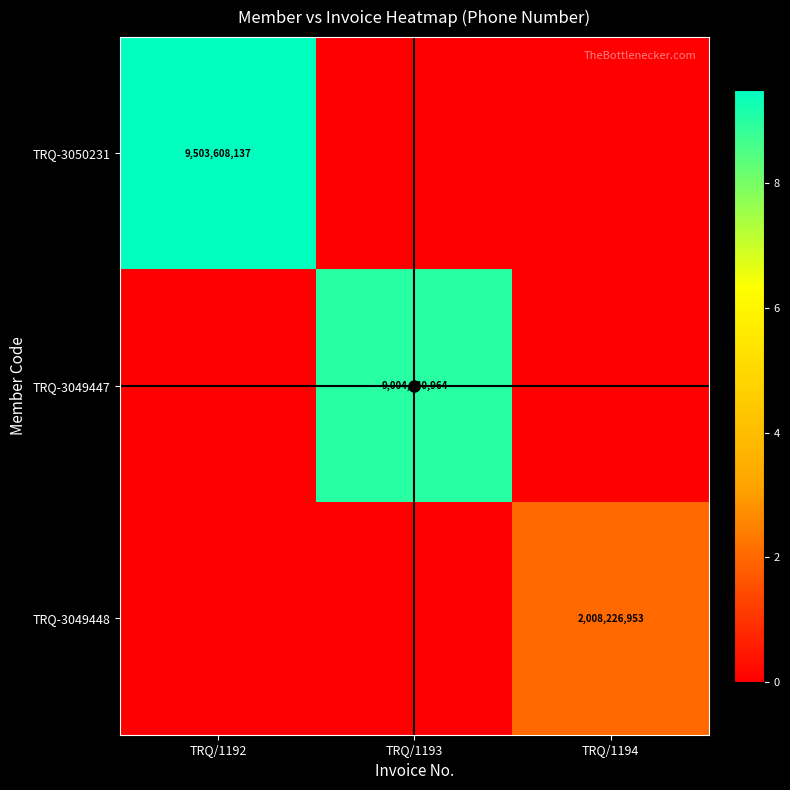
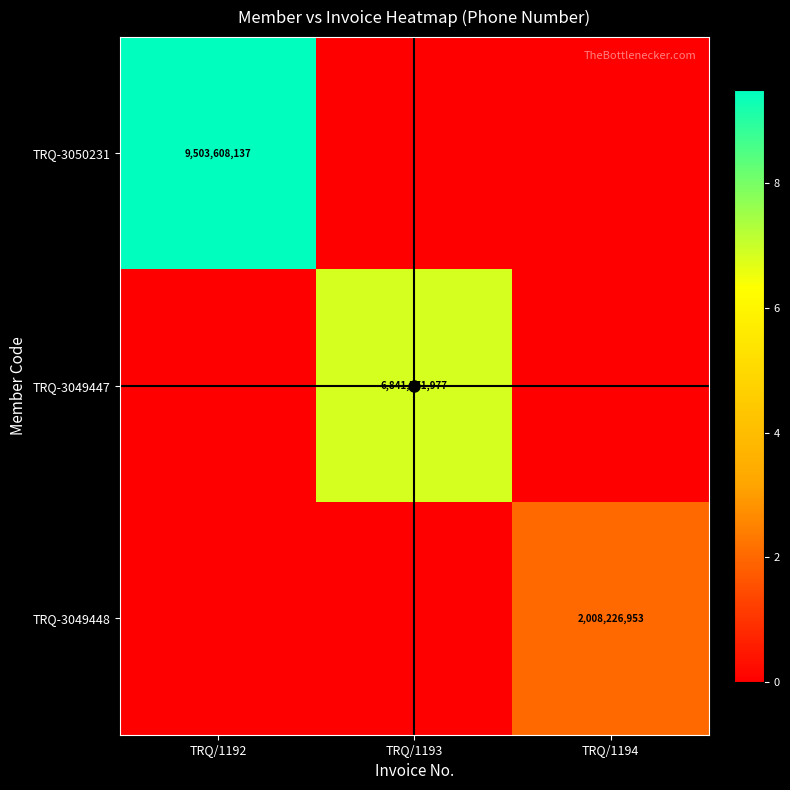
TRQ-3049447, TRQ/1193: 9,004,040,964 -> 6,841,771,977
